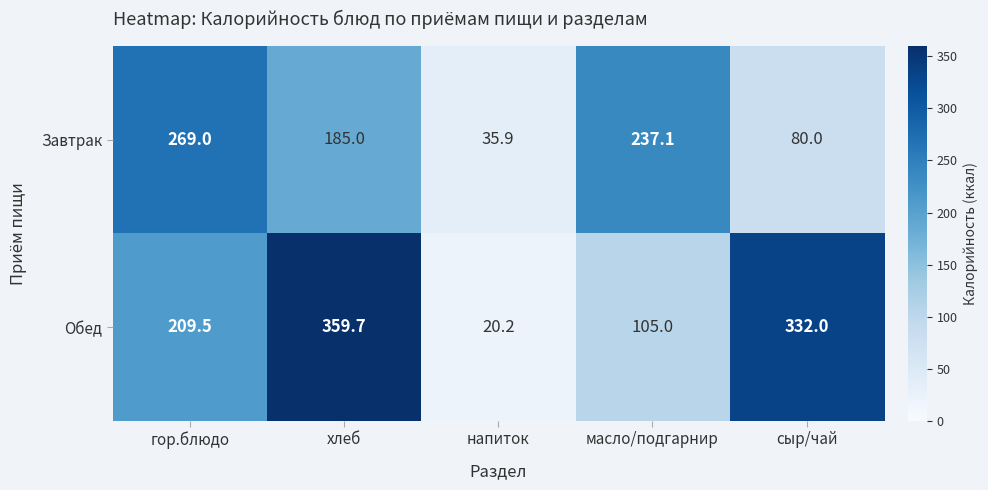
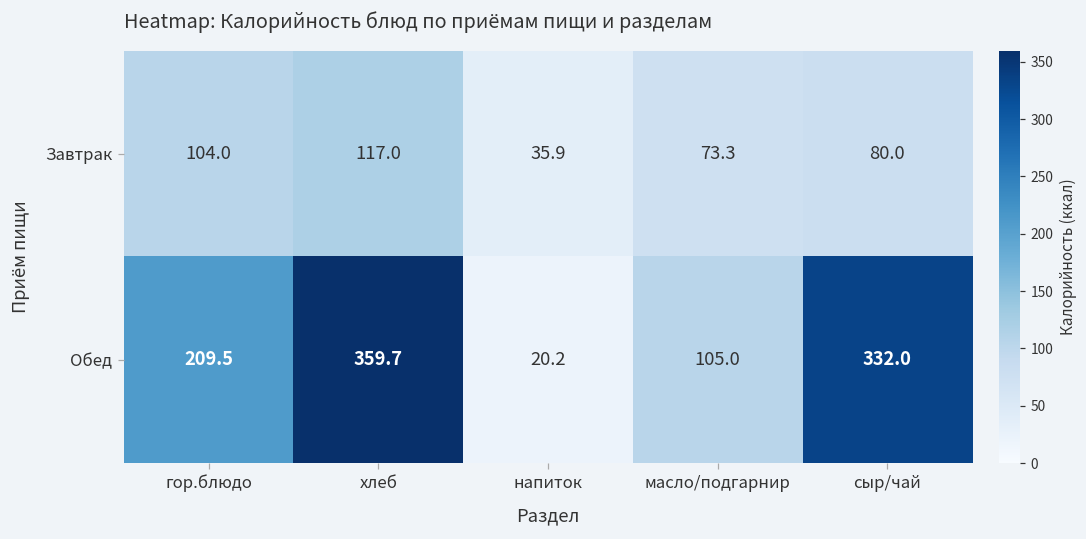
Завтрак, гор.блюдо: 269.0 -> 104.0
Завтрак, хлеб: 185.0 -> 117.0
Завтрак, масло/подгарнир: 237.1 -> 73.3
